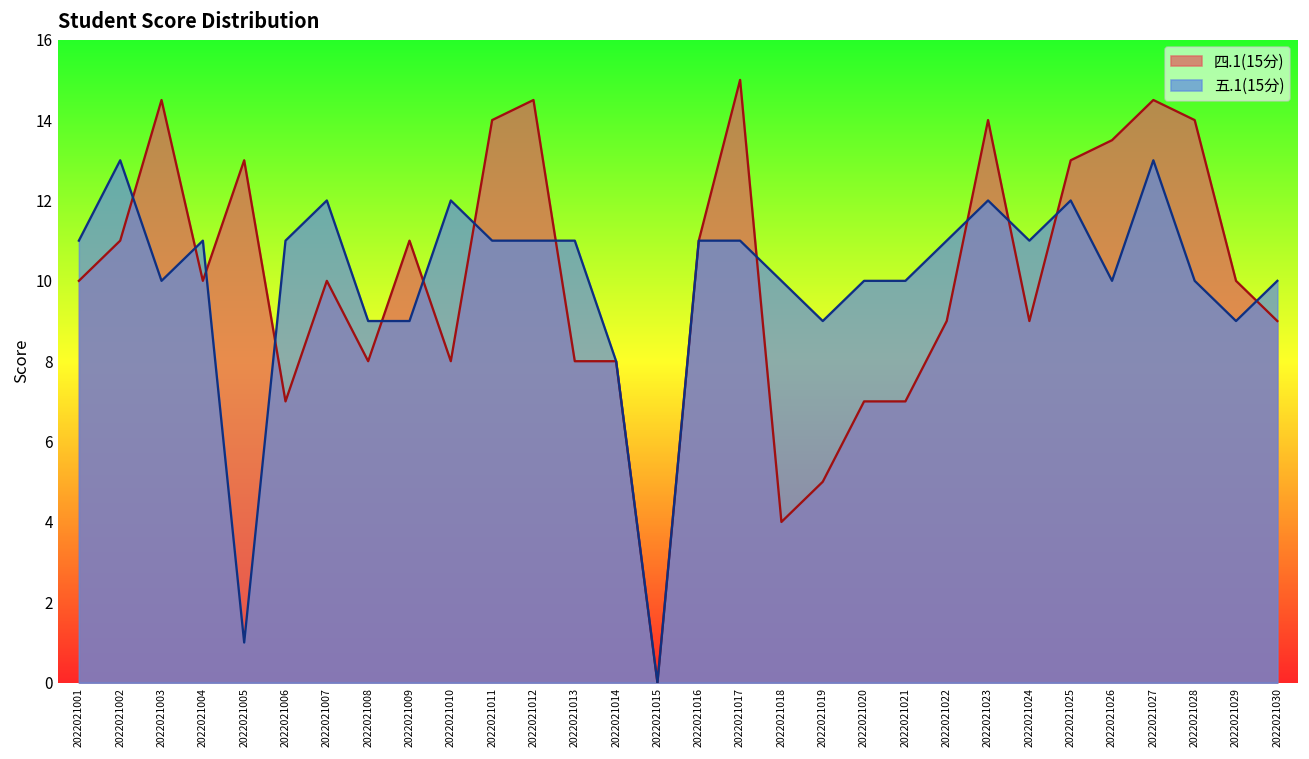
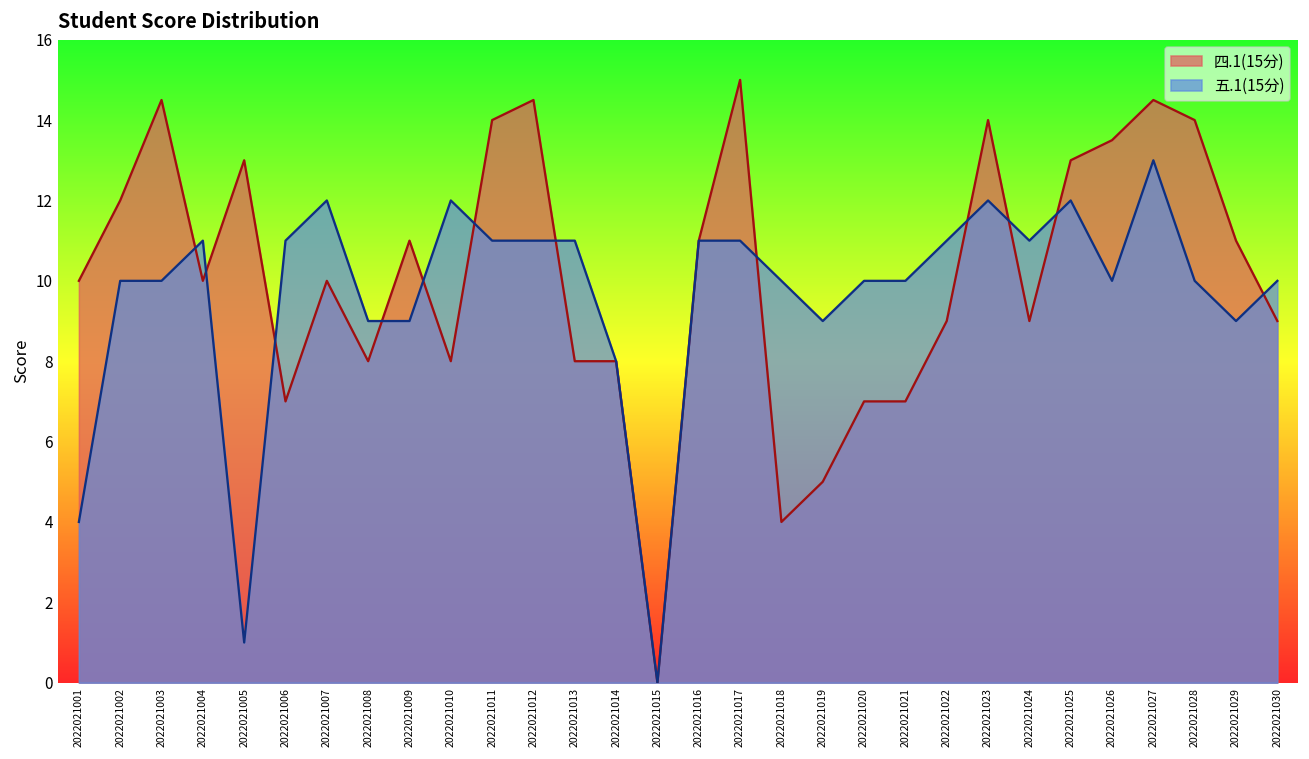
五.1(15分), 2022021001: 11 -> 4
四.1(15分), 2022021002: 11 -> 12
五.1(15分), 2022021002: 13 -> 10
四.1(15分), 2022021029: 10 -> 11
